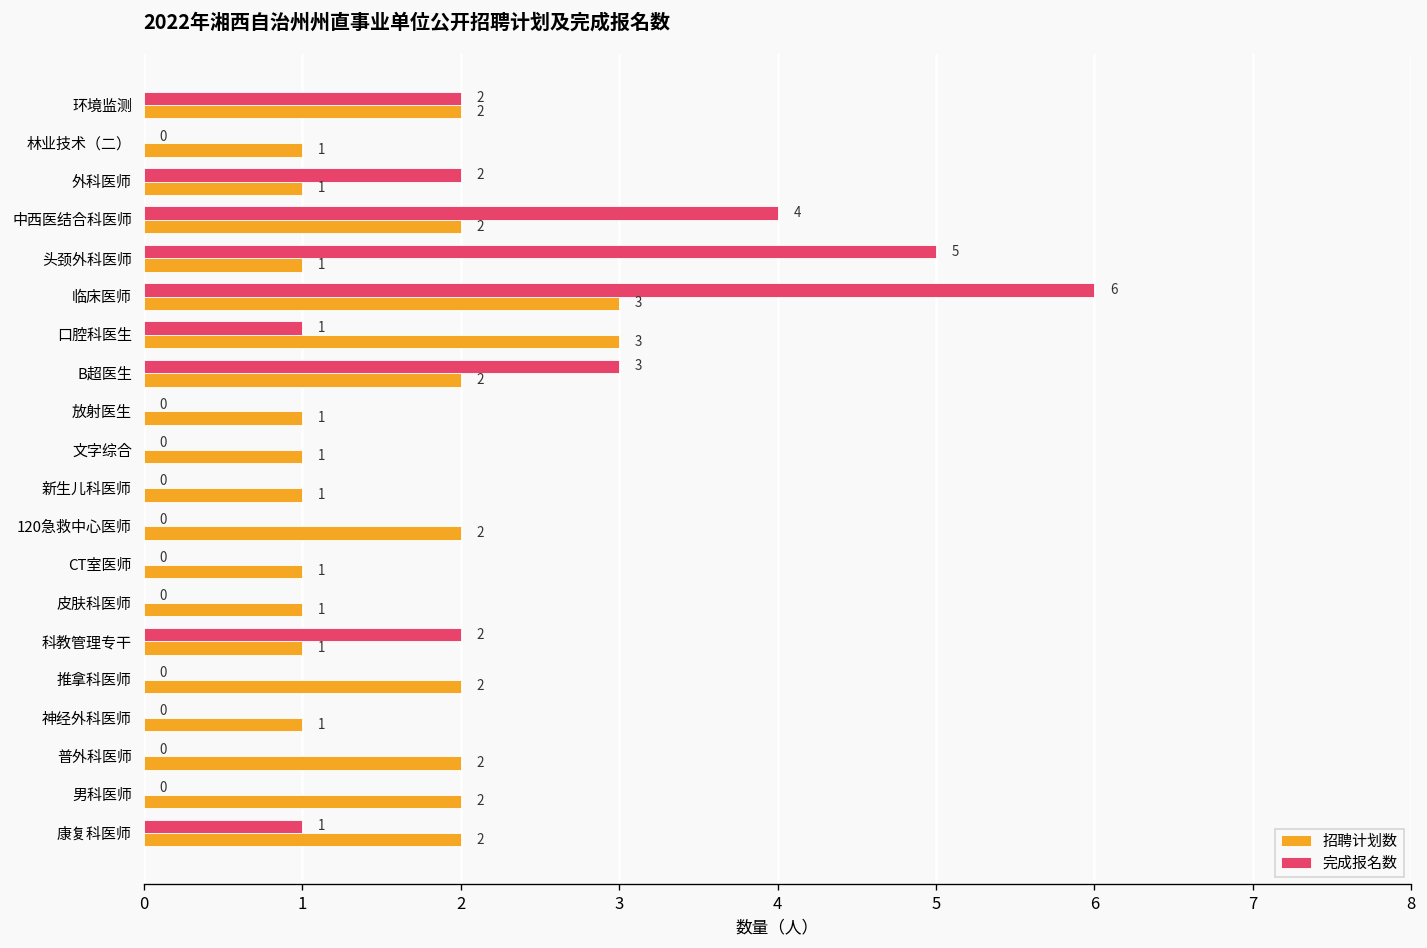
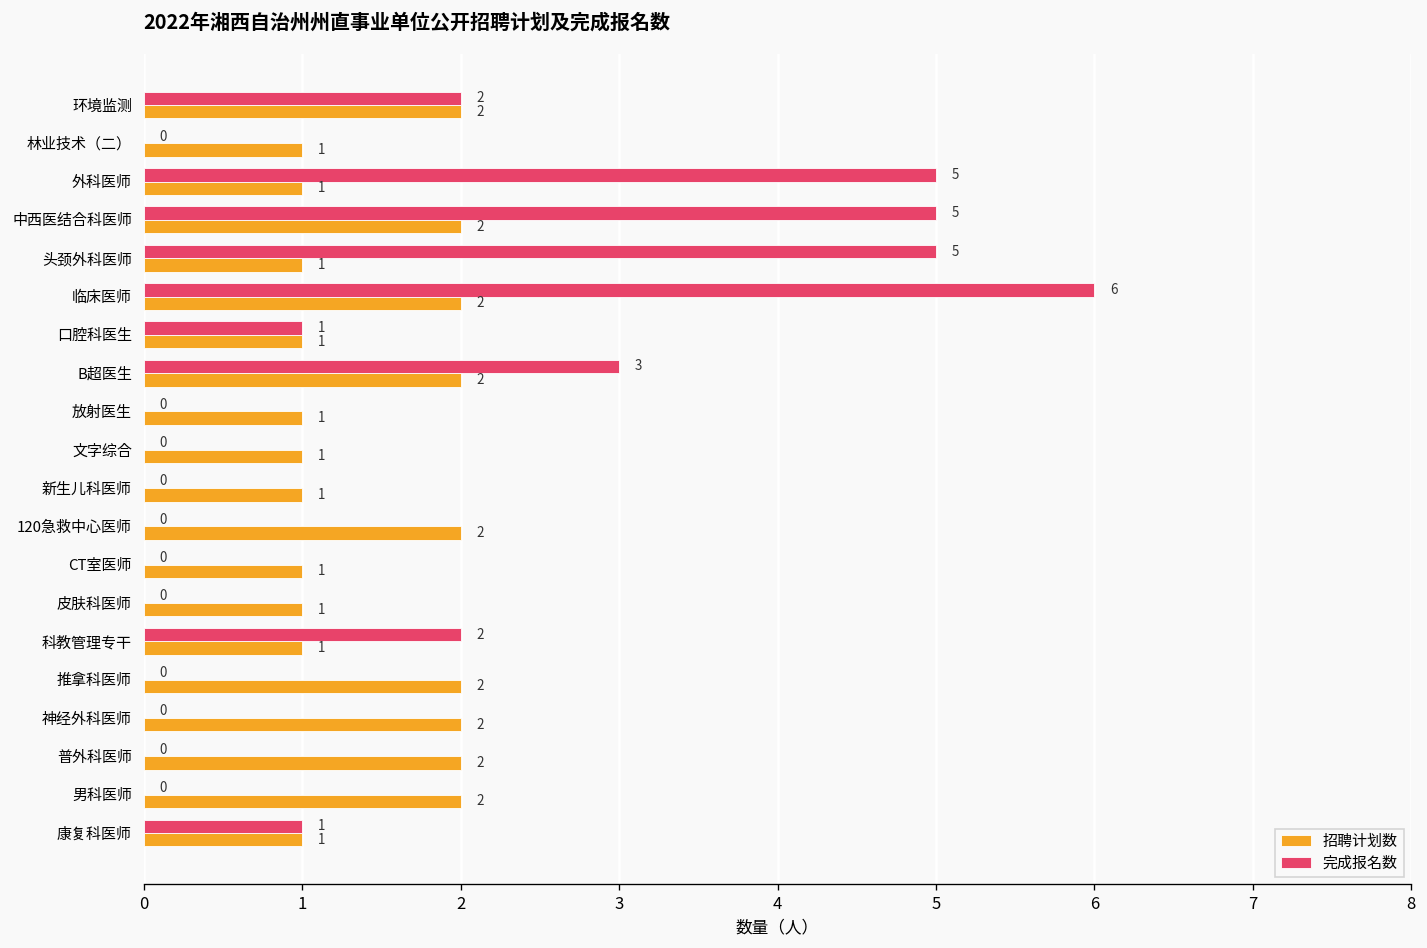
完成报名数, 外科医师: 2 -> 5
完成报名数, 中西医结合科医师: 4 -> 5
招聘计划数, 临床医师: 3 -> 2
招聘计划数, 口腔科医生: 3 -> 1
招聘计划数, 神经外科医师: 1 -> 2
招聘计划数, 康复科医师: 2 -> 1
